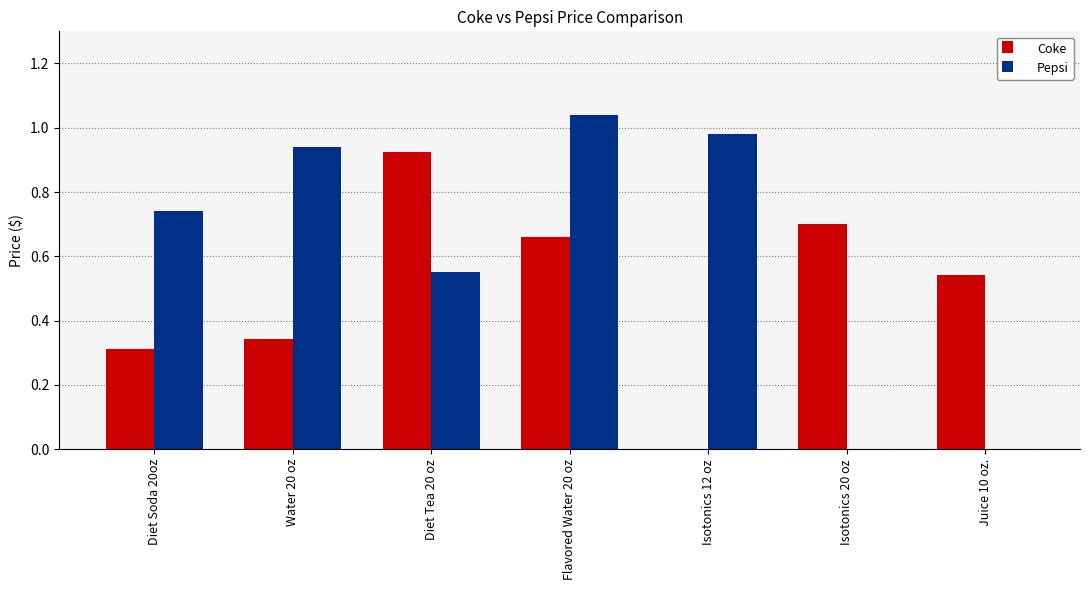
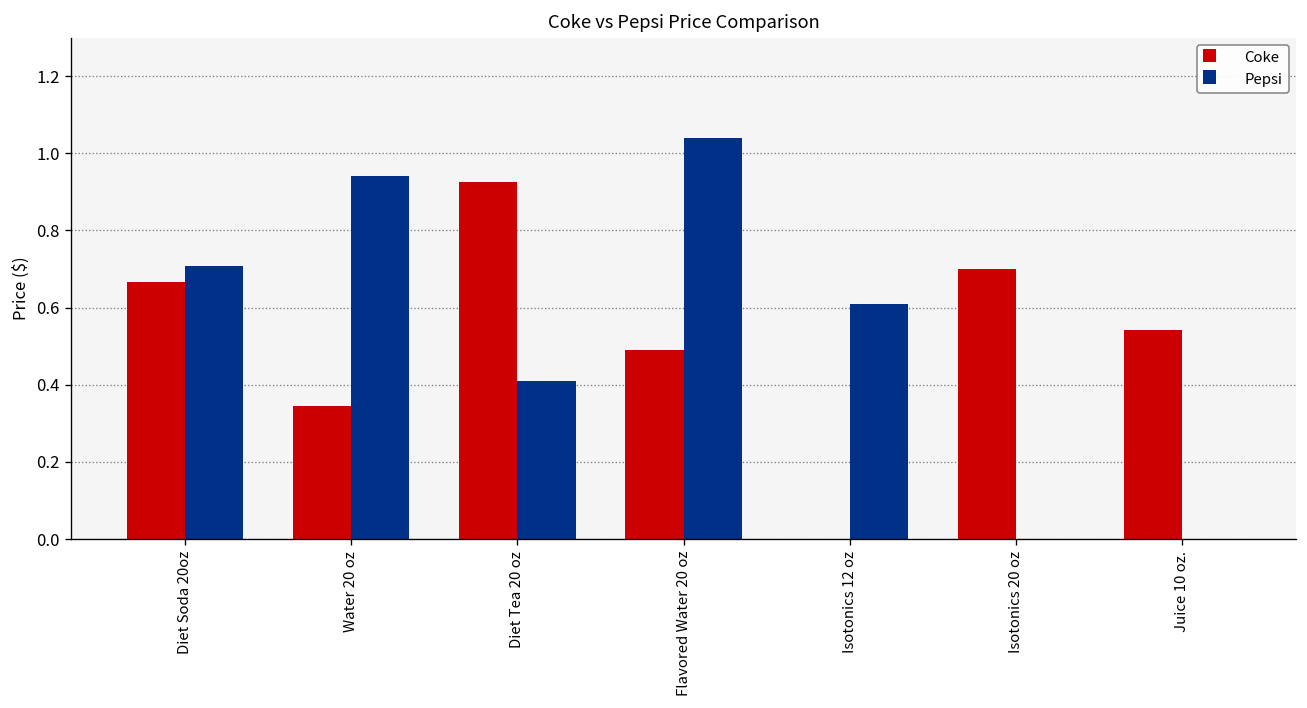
Coke, Diet Soda 20oz: 0.31 -> 0.67
Pepsi, Diet Soda 20oz: 0.74 -> 0.71
Pepsi, Diet Tea 20 oz: 0.55 -> 0.41
Coke, Flavored Water 20 oz: 0.66 -> 0.49
Pepsi, Isotonics 12 oz: 0.98 -> 0.61
